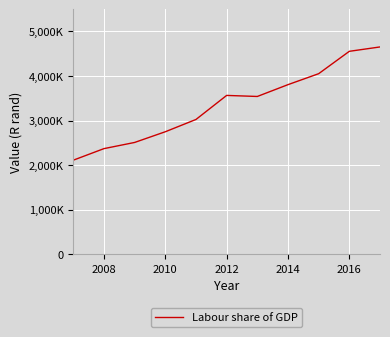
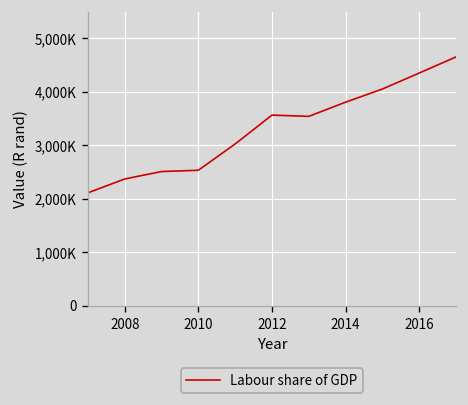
2010: 2,700,000 -> 2,500,000
2016: 4,600,000 -> 4,400,000
